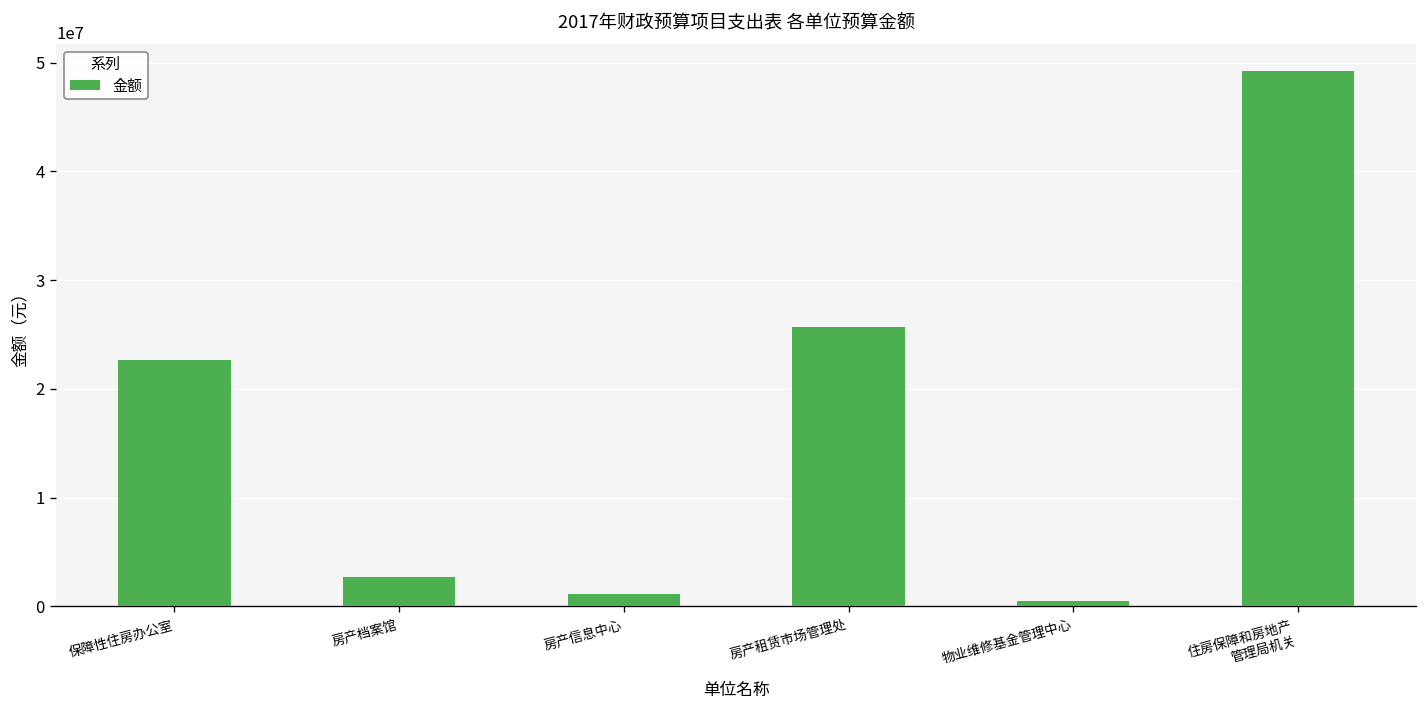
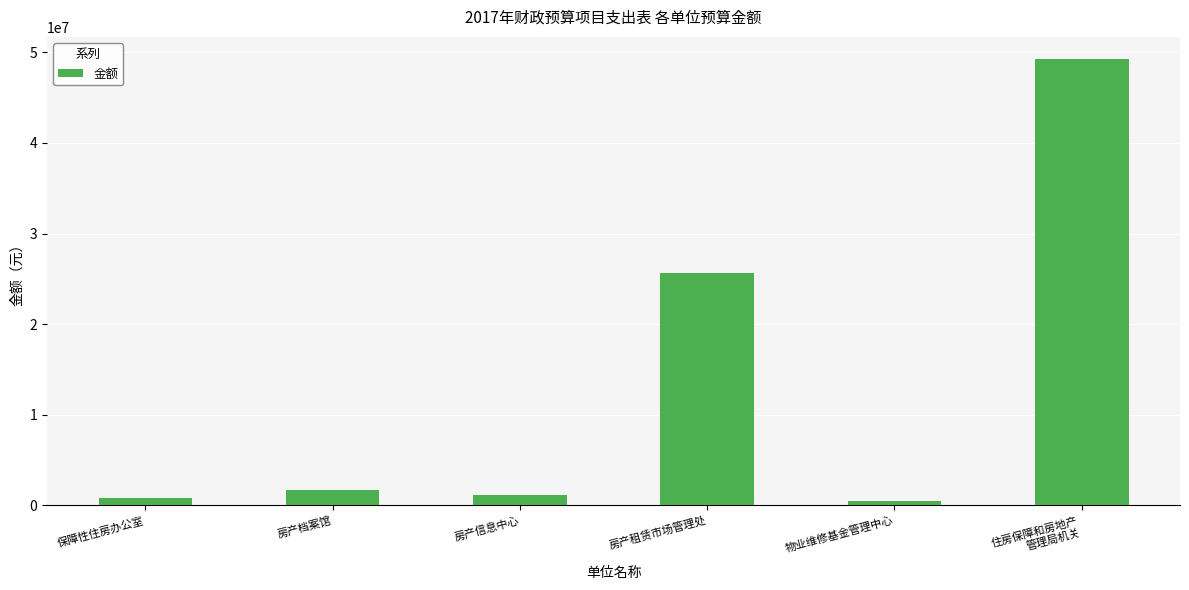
保障性住房办公室: 23000000 -> 1000000
房产档案馆: 3000000 -> 2000000
